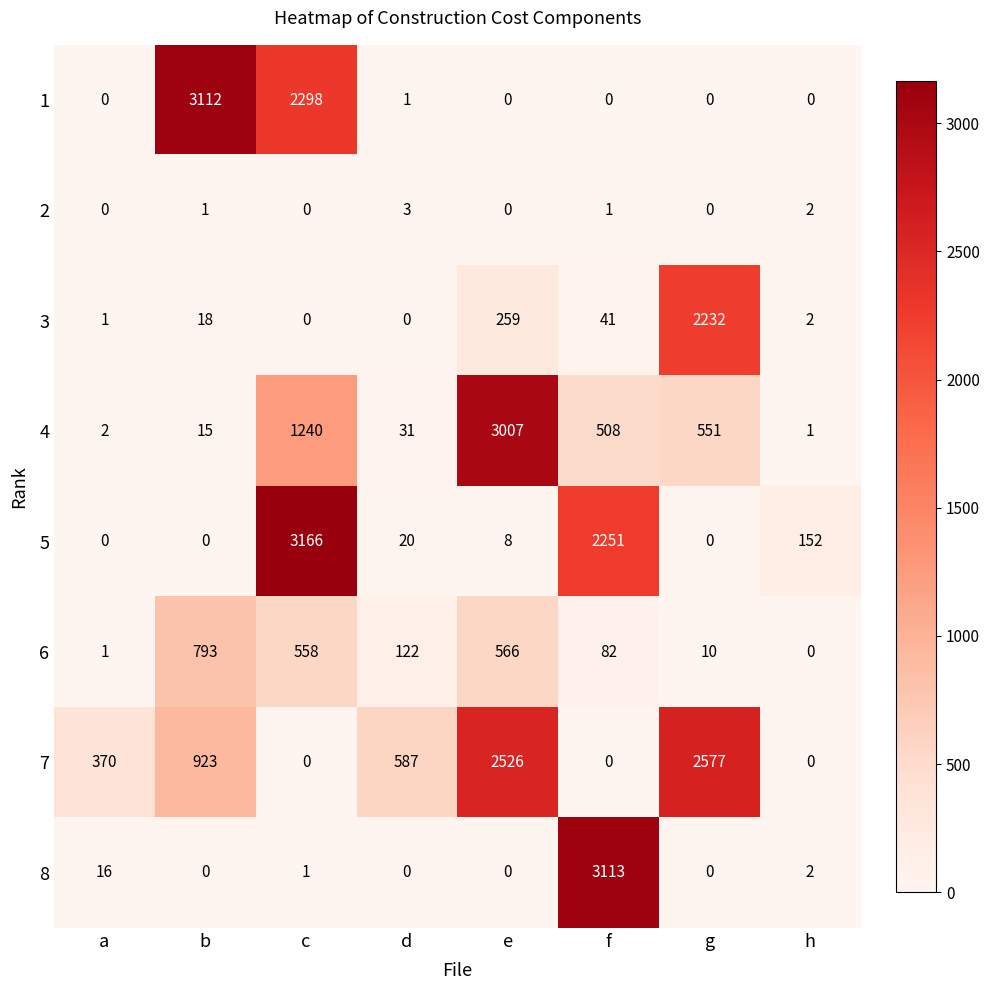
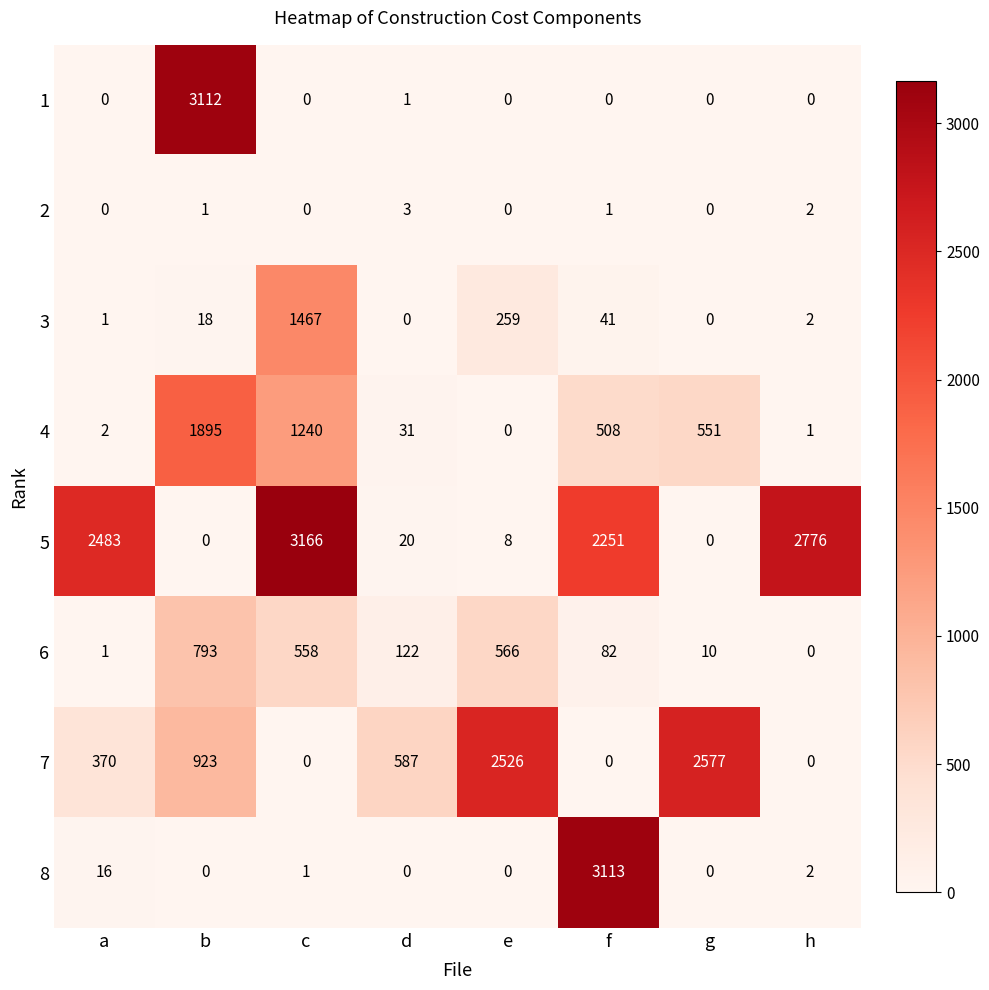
1, c: 2298 -> 0
3, c: 0 -> 1467
3, g: 2232 -> 0
4, b: 15 -> 1895
4, e: 3007 -> 0
5, a: 0 -> 2483
5, h: 152 -> 2776
